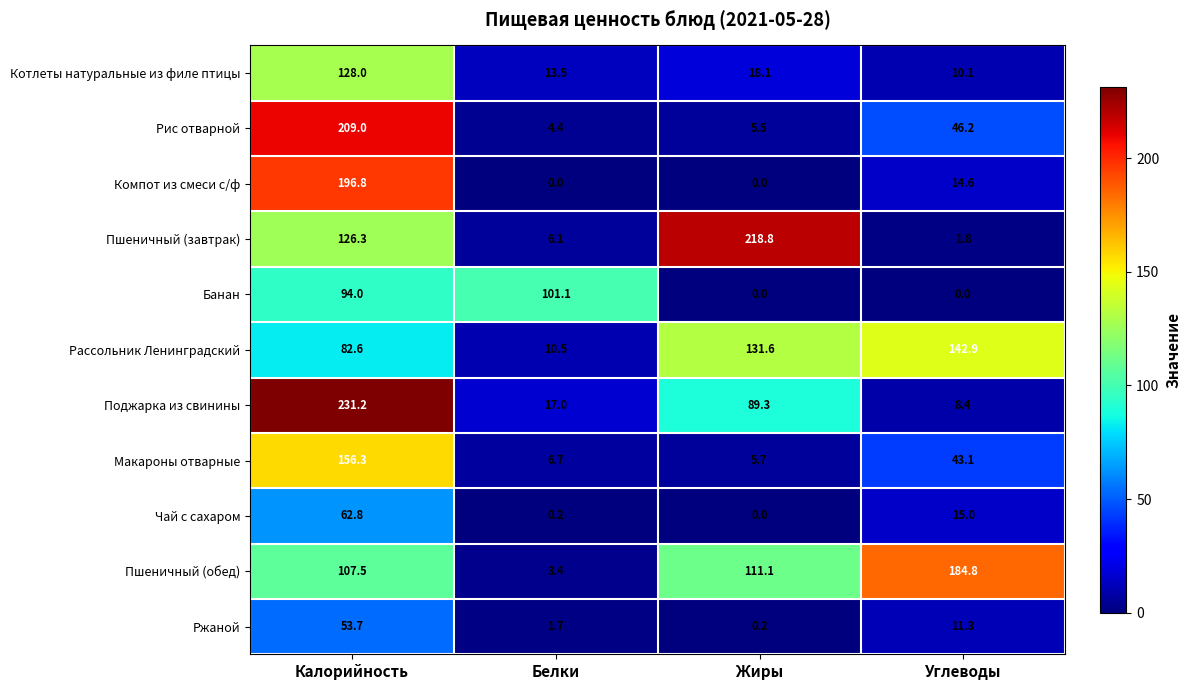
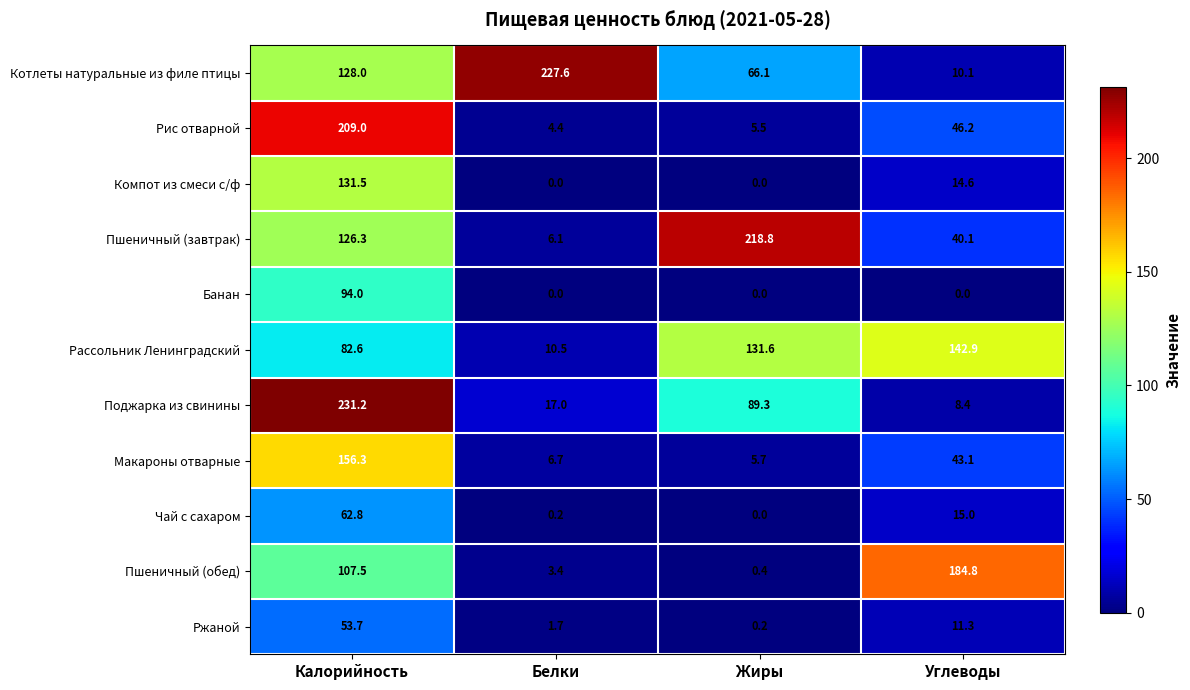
Котлеты натуральные из филе птицы, Белки: 13.5 -> 227.6
Котлеты натуральные из филе птицы, Жиры: 18.1 -> 66.1
Компот из смеси с/ф, Калорийность: 196.8 -> 131.5
Пшеничный (завтрак), Углеводы: 1.8 -> 40.1
Банан, Белки: 101.1 -> 0.0
Пшеничный (обед), Жиры: 111.1 -> 0.4
